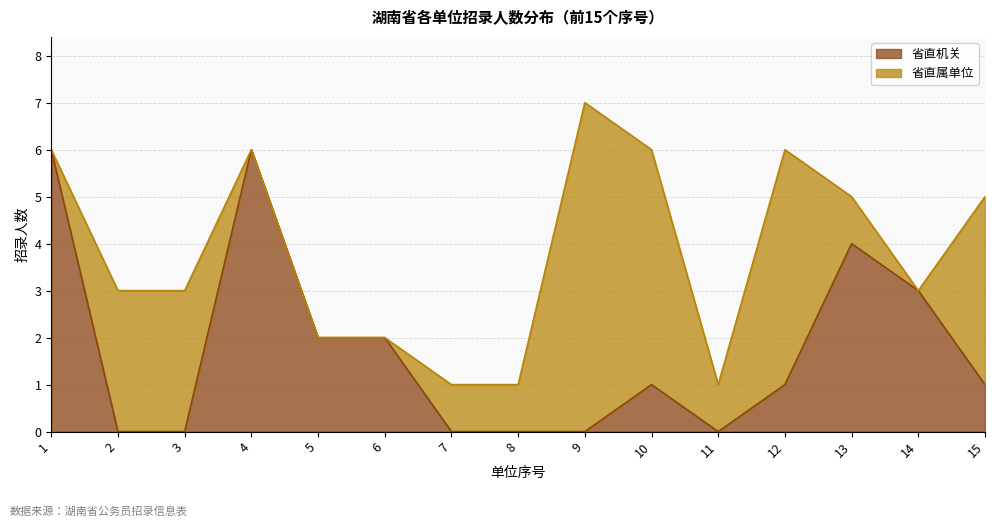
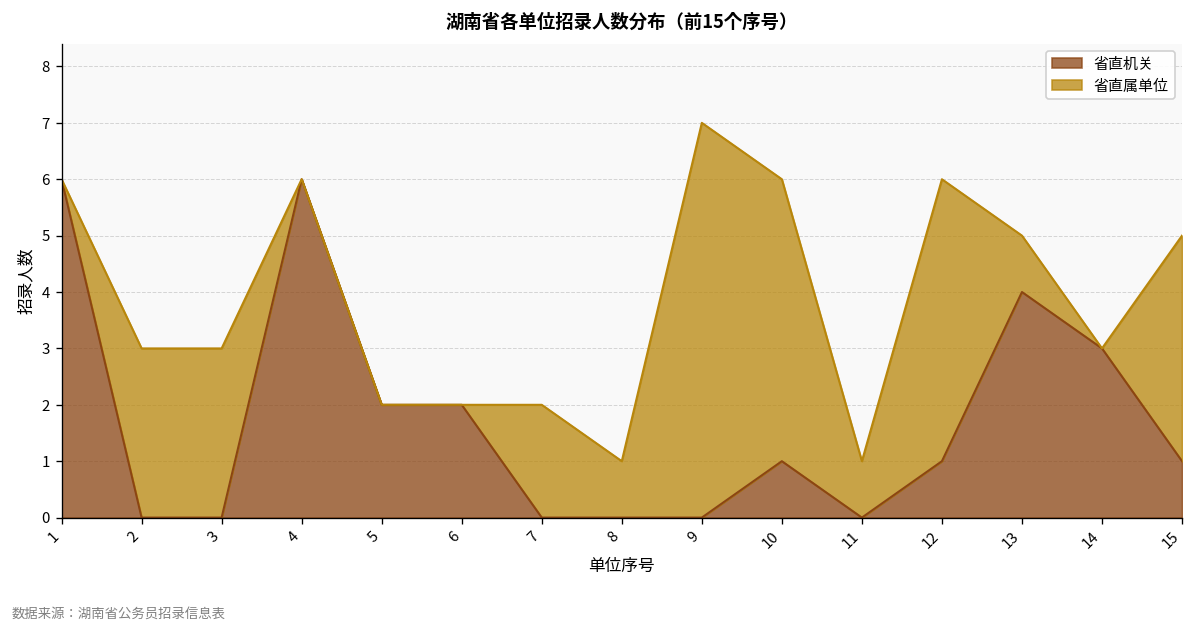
省直属单位, 7: 1 -> 2
